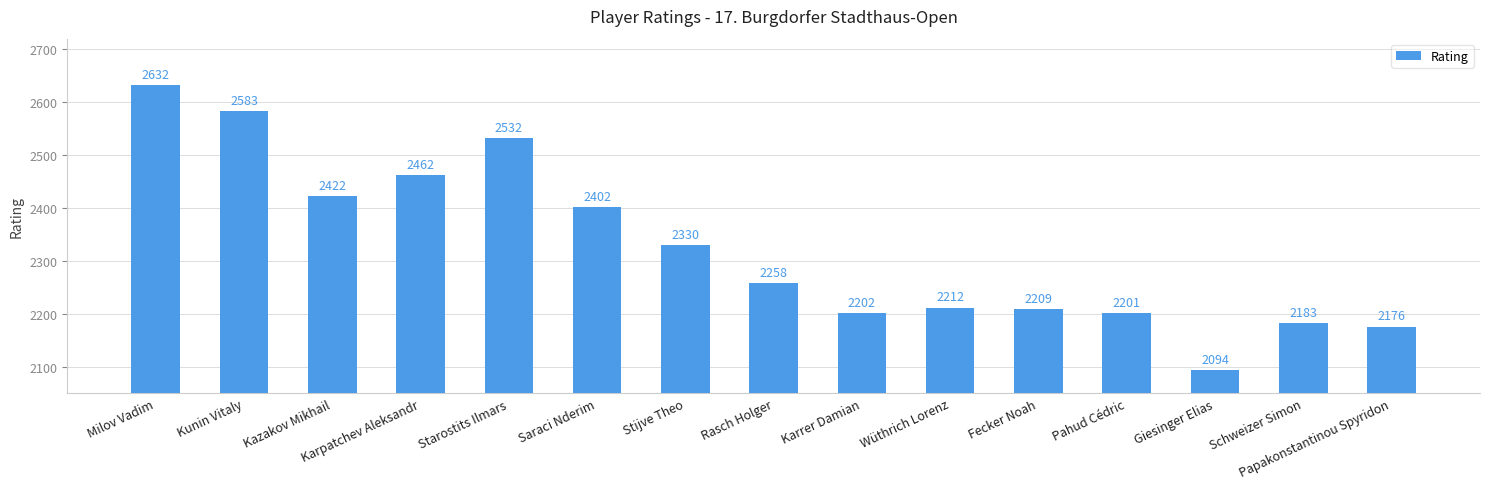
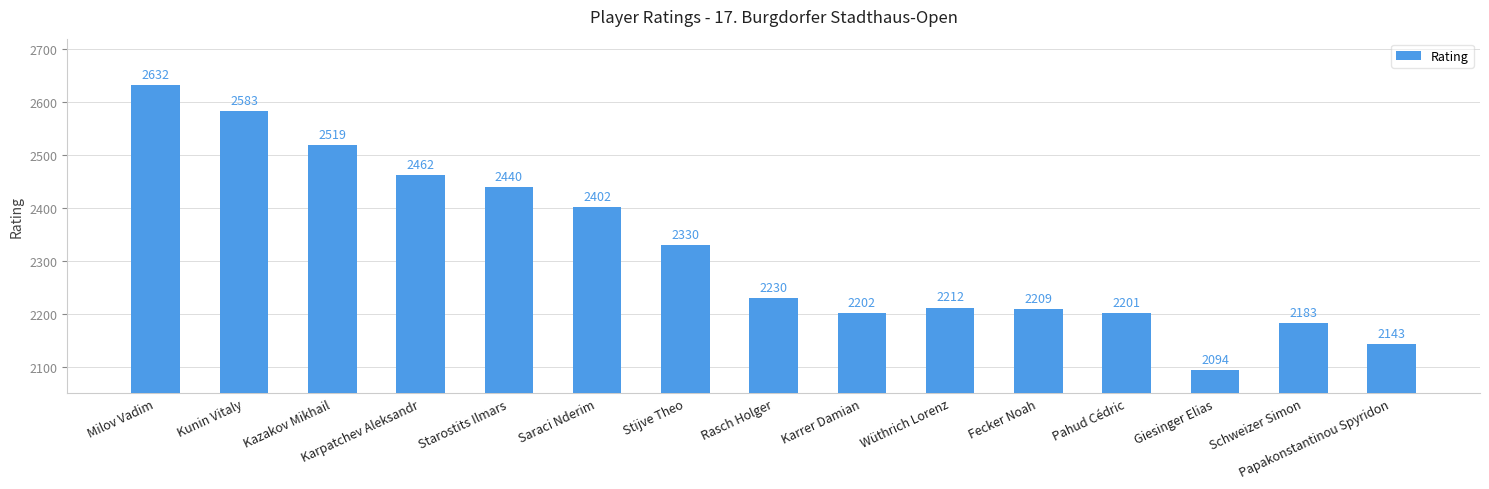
Kazakov Mikhail: 2422 -> 2519
Starostits Ilmars: 2532 -> 2440
Rasch Holger: 2258 -> 2230
Papakonstantinou Spyridon: 2176 -> 2143
